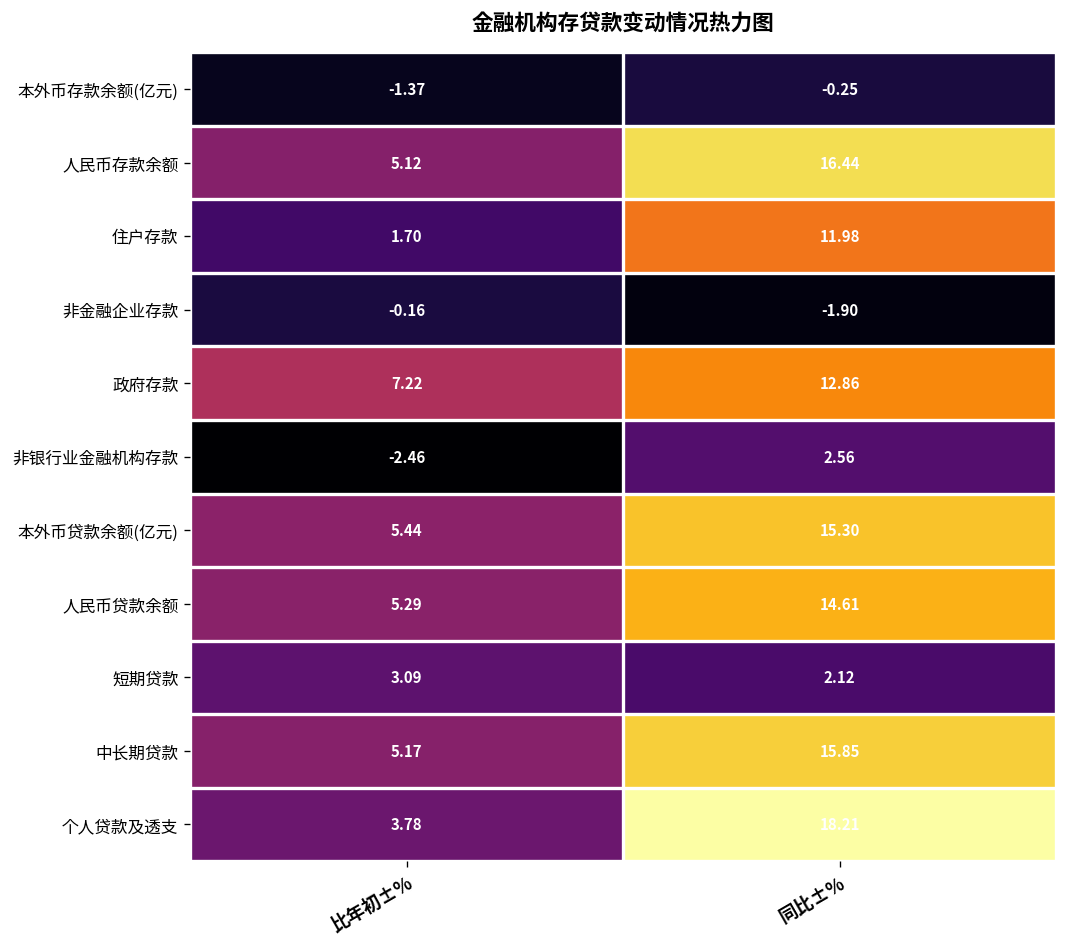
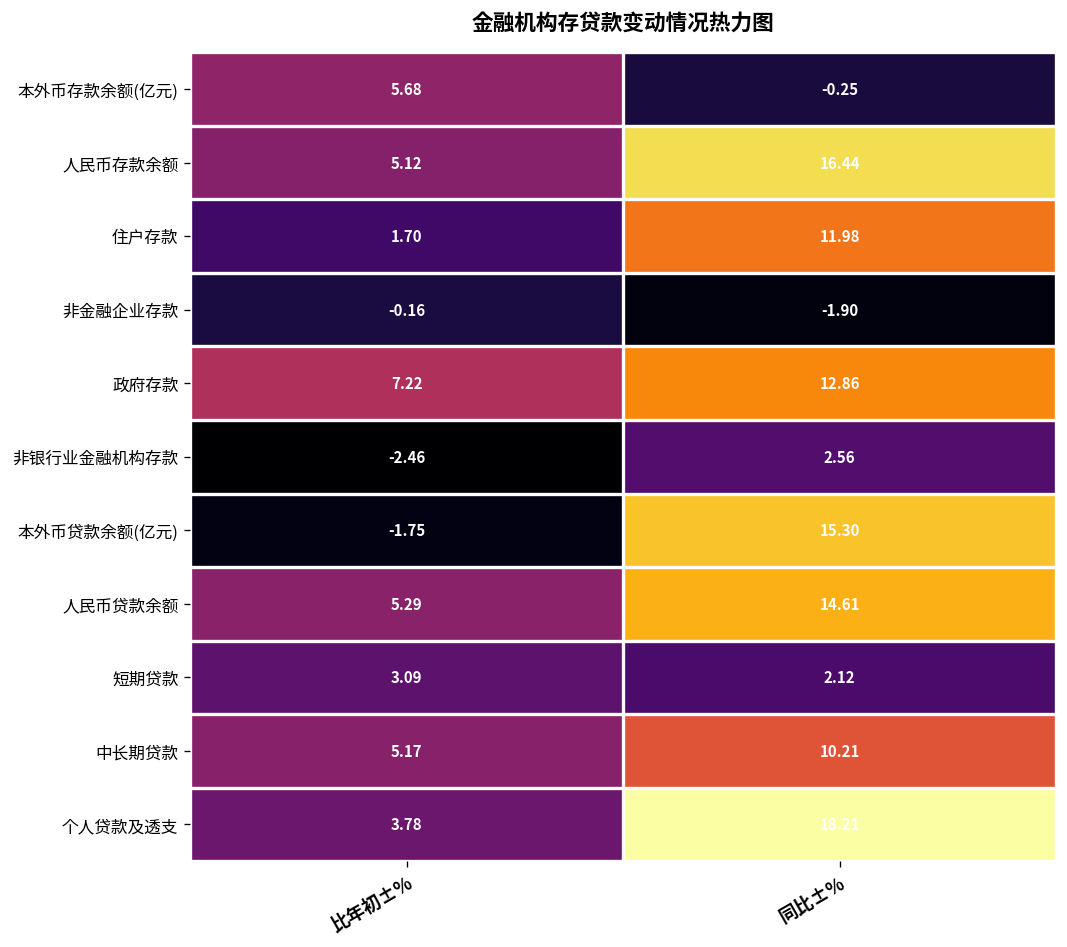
本外币存款余额(亿元), 比年初±%: -1.37 -> 5.68
本外币贷款余额(亿元), 比年初±%: 5.44 -> -1.75
中长期贷款, 同比±%: 15.85 -> 10.21
